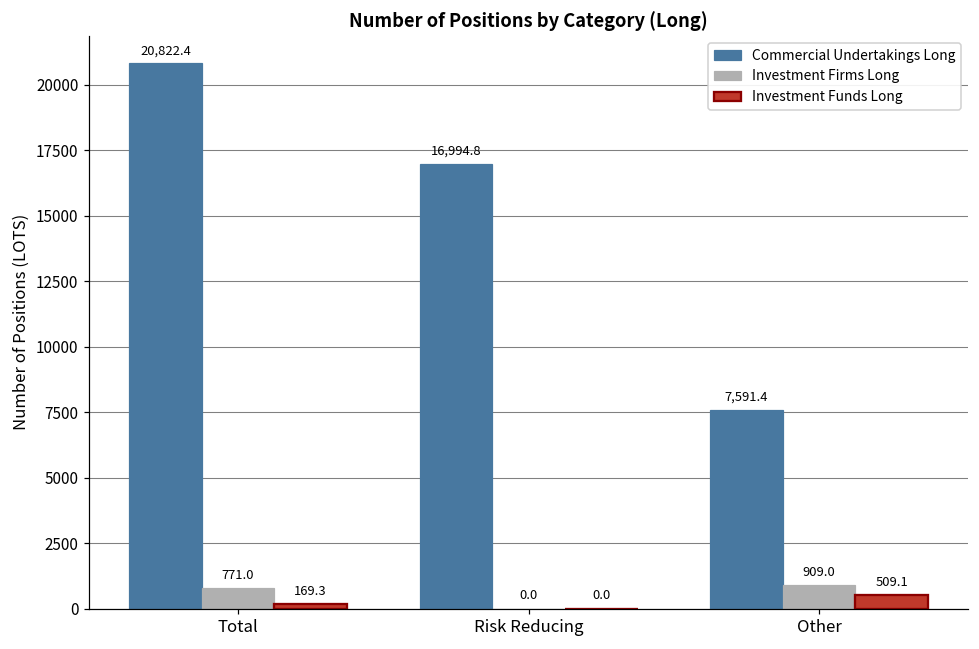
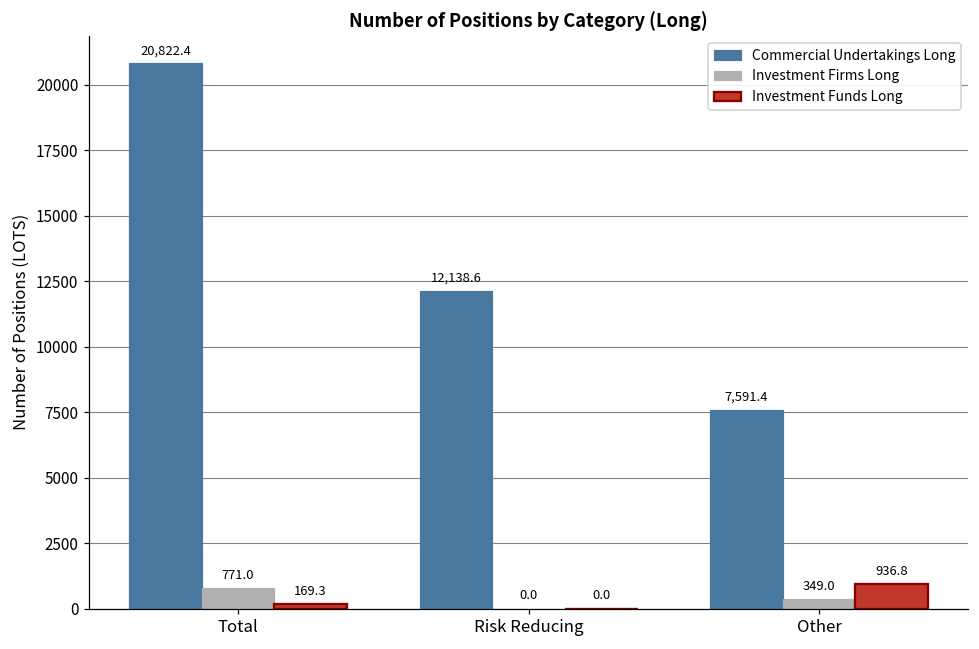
Commercial Undertakings Long, Risk Reducing: 16,994.8 -> 12,138.6
Investment Firms Long, Other: 909.0 -> 349.0
Investment Funds Long, Other: 509.1 -> 936.8
